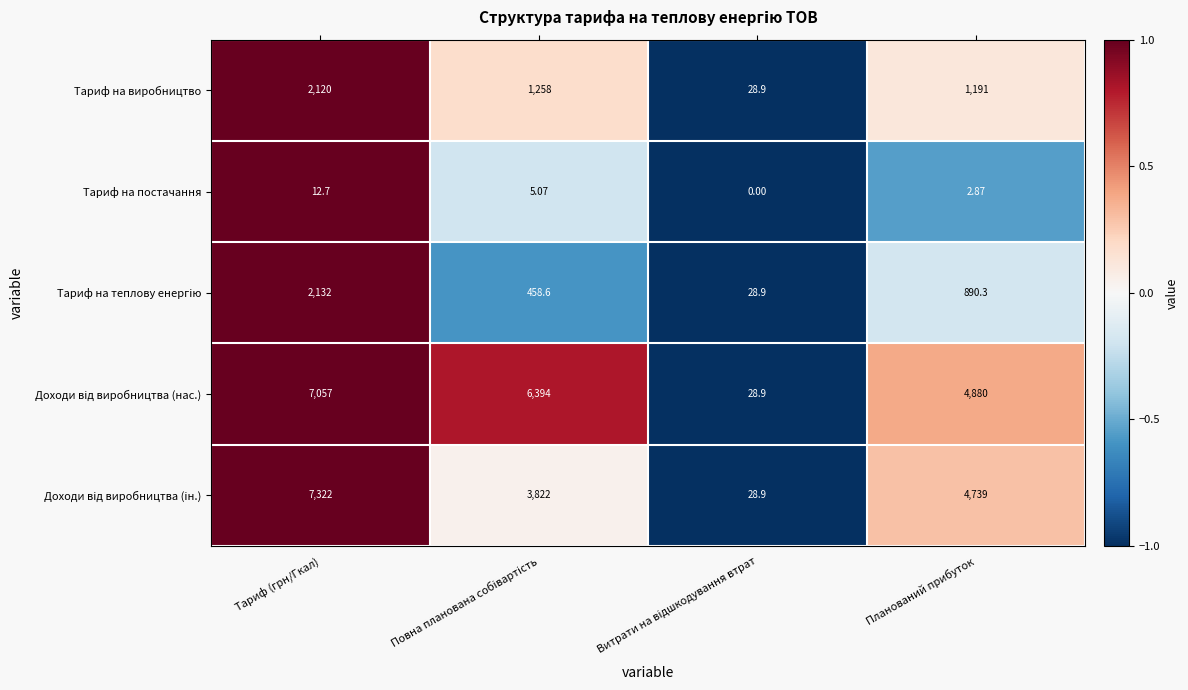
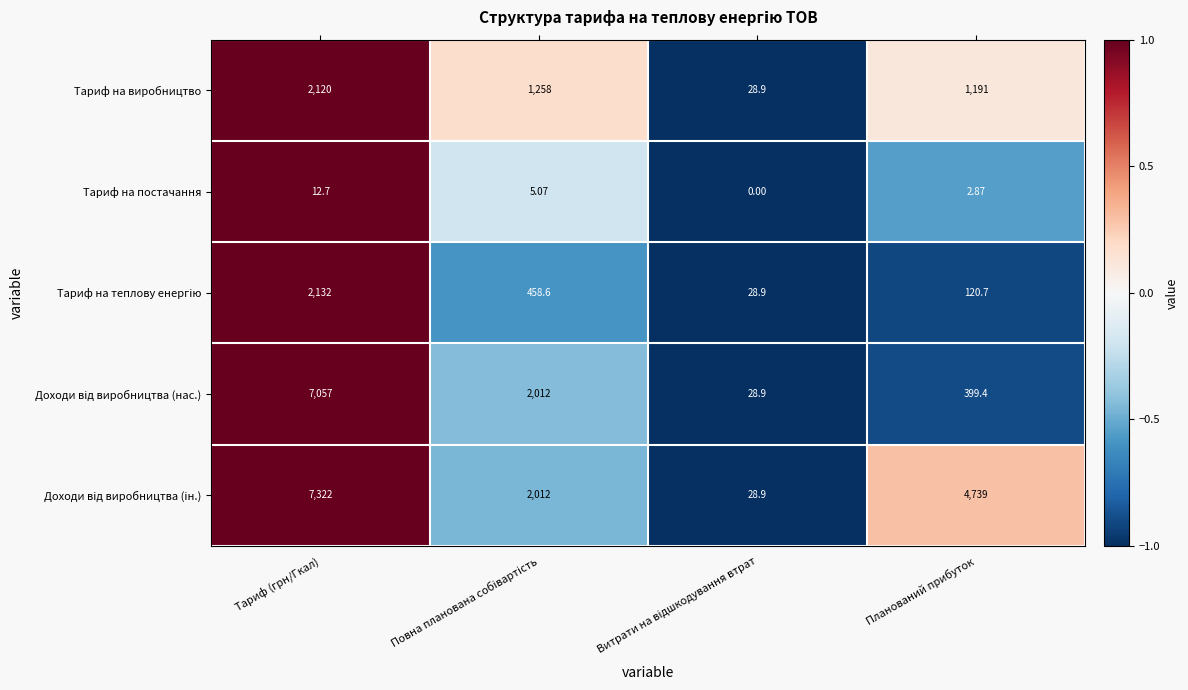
Тариф на теплову енергію, Планований прибуток: 890.3 -> 120.7
Доходи від виробництва (нас.), Повна планована собівартість: 6,394 -> 2,012
Доходи від виробництва (нас.), Планований прибуток: 4,880 -> 399.4
Доходи від виробництва (ін.), Повна планована собівартість: 3,822 -> 2,012
